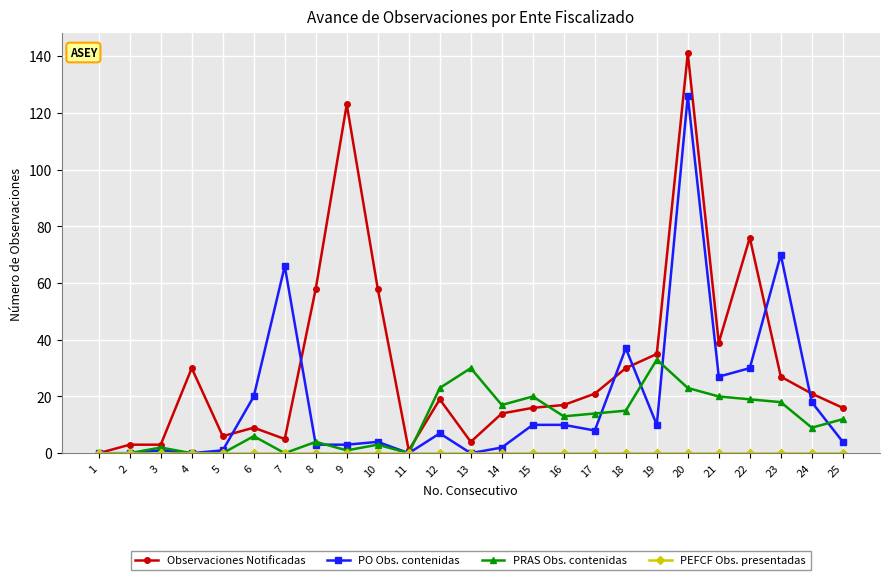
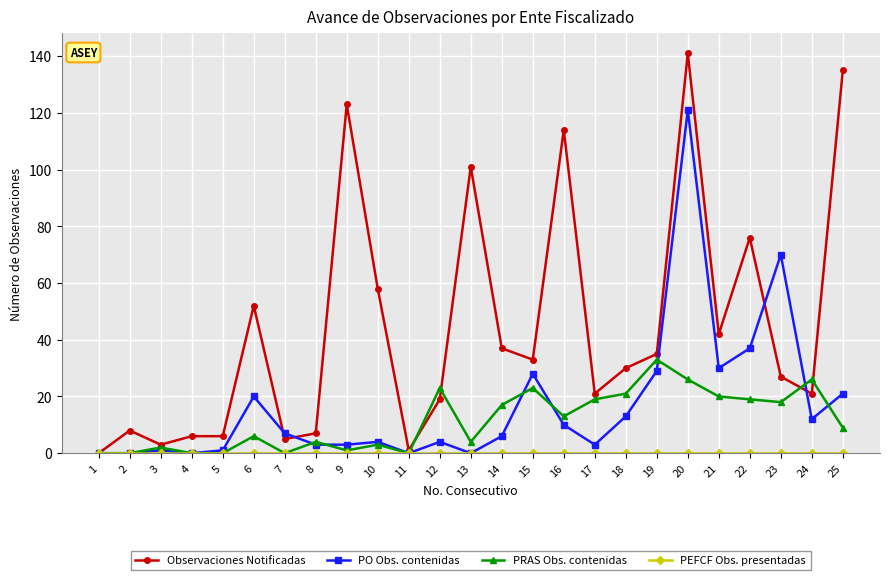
Observaciones Notificadas, 2: 3 -> 8
Observaciones Notificadas, 4: 30 -> 6
Observaciones Notificadas, 6: 9 -> 52
PO Obs. contenidas, 7: 66 -> 7
Observaciones Notificadas, 8: 58 -> 7
PO Obs. contenidas, 12: 7 -> 4
Observaciones Notificadas, 13: 4 -> 101
PRAS Obs. contenidas, 13: 30 -> 4
Observaciones Notificadas, 14: 14 -> 37
PO Obs. contenidas, 14: 2 -> 6
Observaciones Notificadas, 15: 16 -> 33
PO Obs. contenidas, 15: 10 -> 28
PRAS Obs. contenidas, 15: 20 -> 23
Observaciones Notificadas, 16: 17 -> 114
PO Obs. contenidas, 17: 8 -> 3
PRAS Obs. contenidas, 17: 14 -> 19
PO Obs. contenidas, 18: 37 -> 13
PRAS Obs. contenidas, 18: 15 -> 21
PO Obs. contenidas, 19: 10 -> 29
PO Obs. contenidas, 20: 126 -> 121
PRAS Obs. contenidas, 20: 23 -> 26
Observaciones Notificadas, 21: 39 -> 42
PO Obs. contenidas, 21: 27 -> 30
PO Obs. contenidas, 22: 30 -> 37
PO Obs. contenidas, 24: 18 -> 12
PRAS Obs. contenidas, 24: 9 -> 26
Observaciones Notificadas, 25: 16 -> 135
PO Obs. contenidas, 25: 4 -> 21
PRAS Obs. contenidas, 25: 12 -> 9
